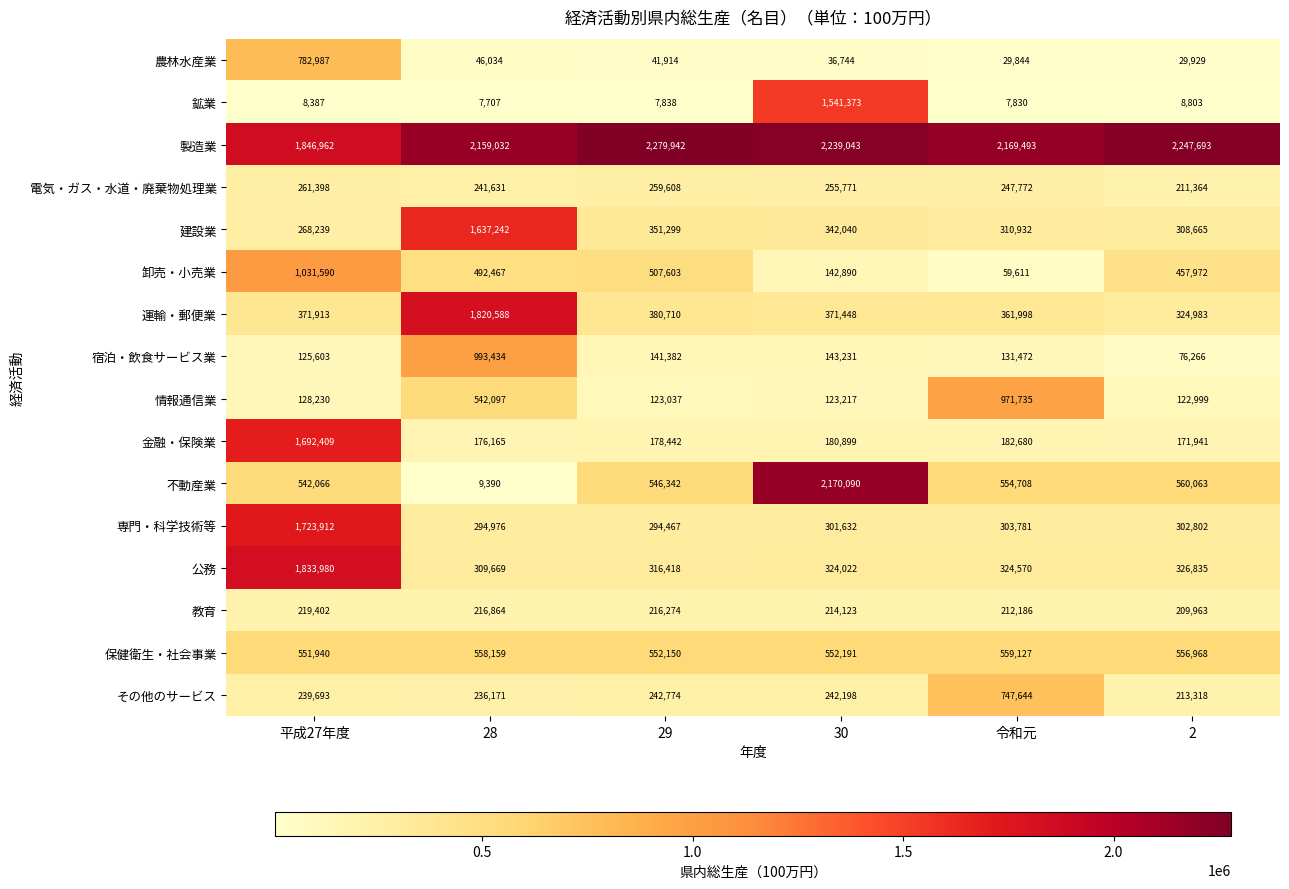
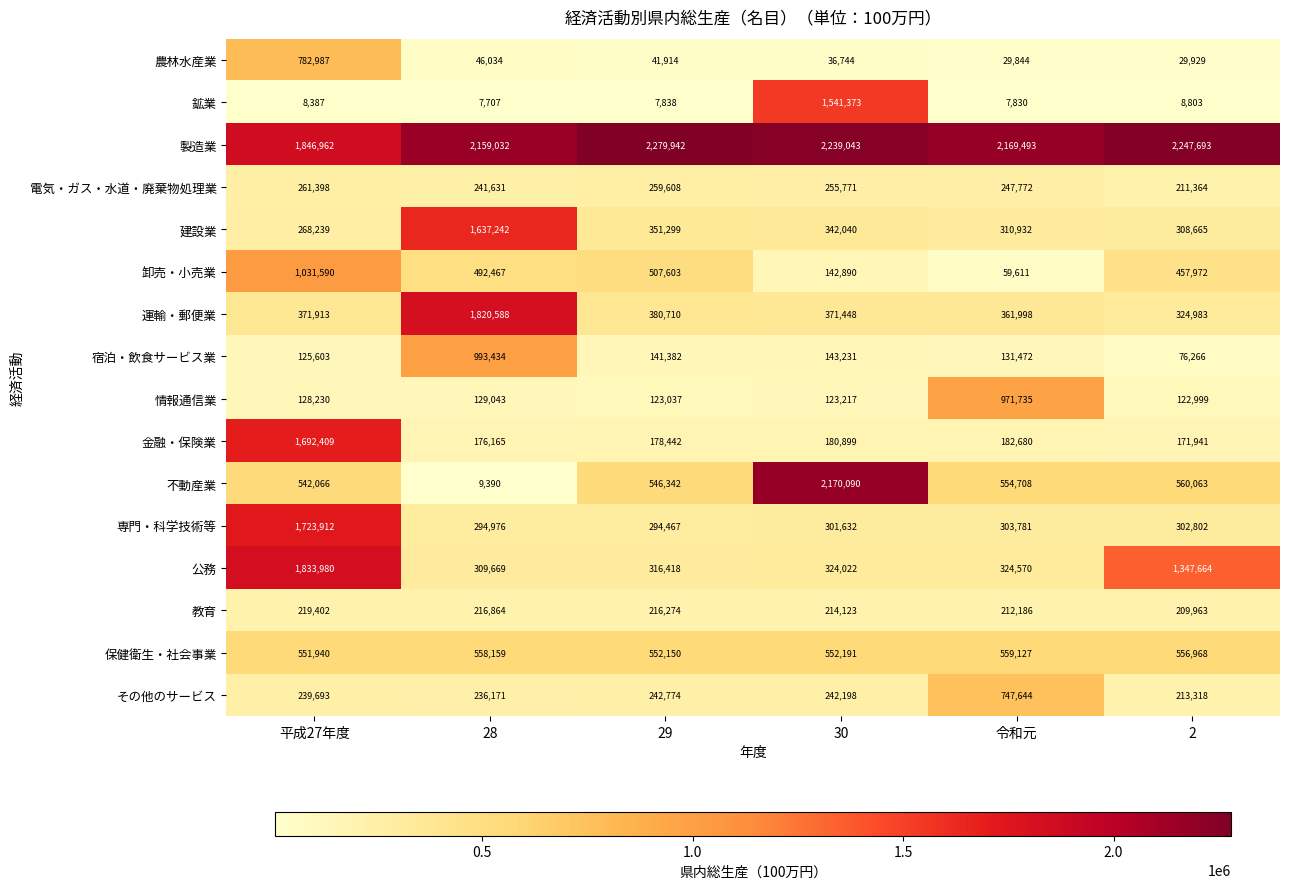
情報通信業, 28: 542,097 -> 129,043
公務, 2: 326,835 -> 1,347,664
